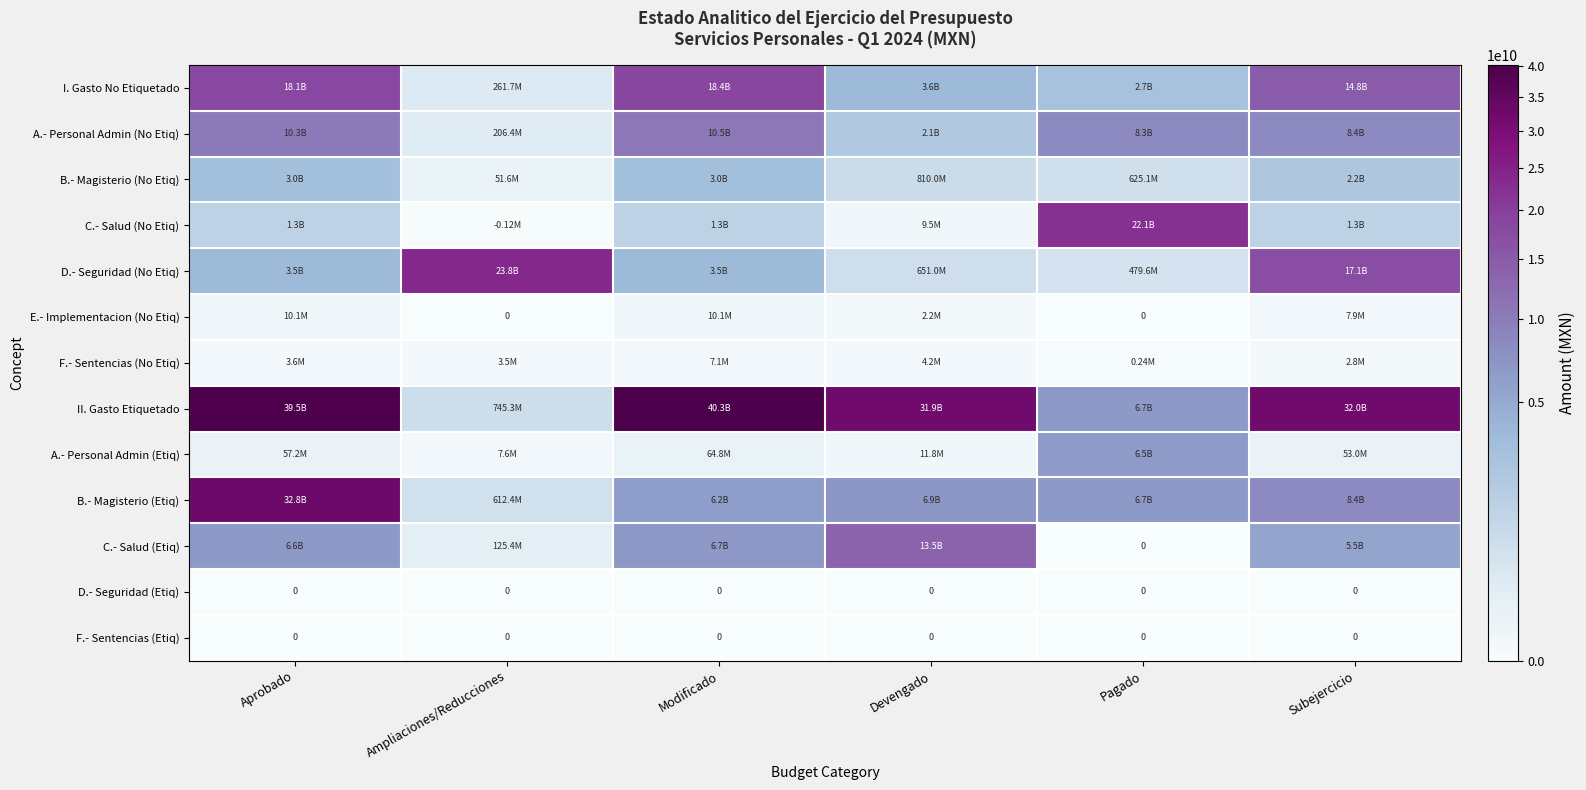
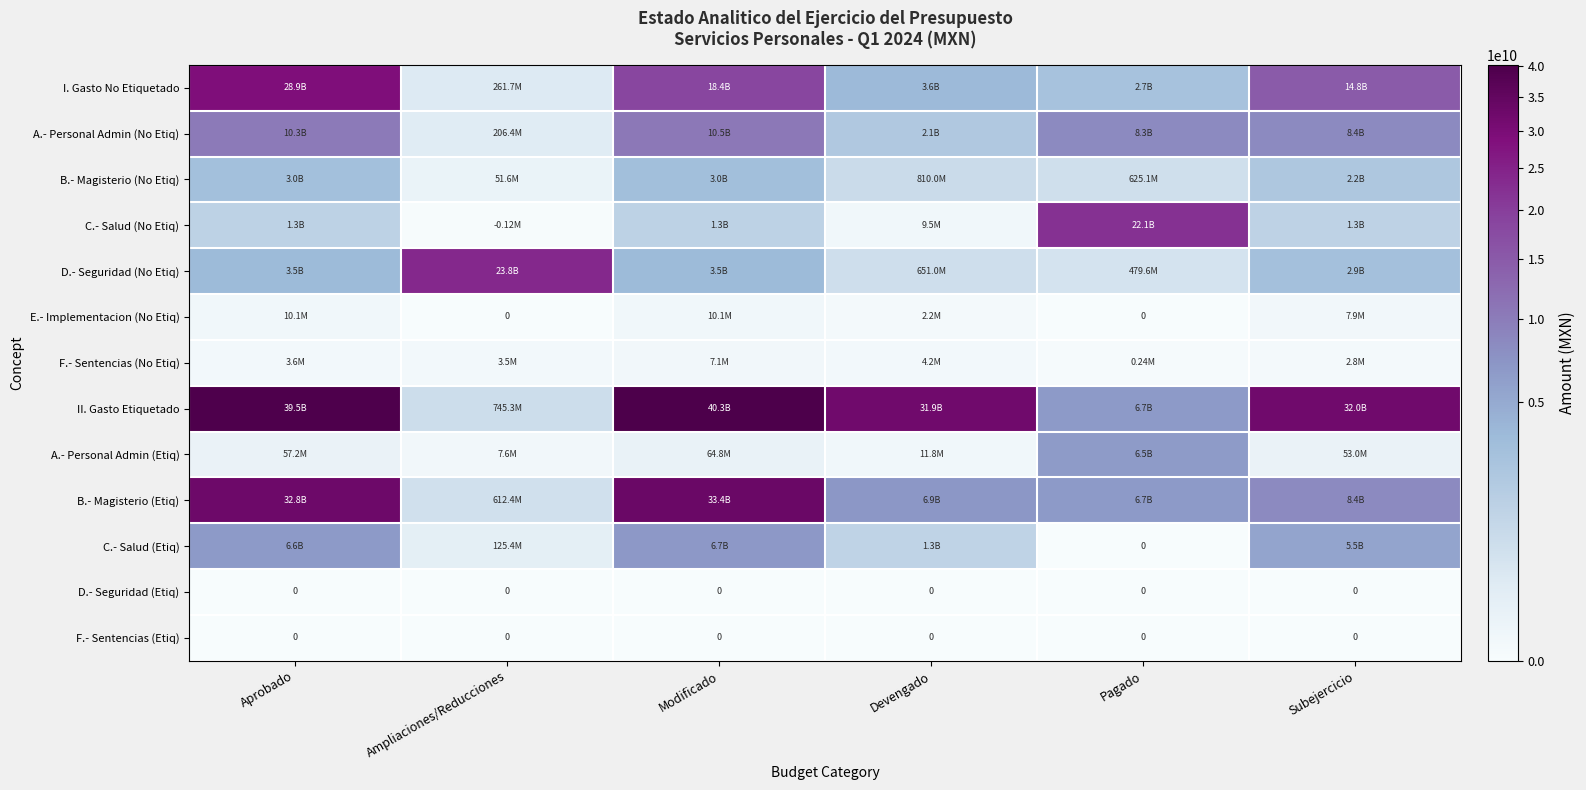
I. Gasto No Etiquetado, Aprobado: 18.1B -> 28.9B
D.- Seguridad (No Etiq), Subejercicio: 17.1B -> 2.9B
B.- Magisterio (Etiq), Modificado: 6.2B -> 33.4B
C.- Salud (Etiq), Devengado: 13.5B -> 1.3B
